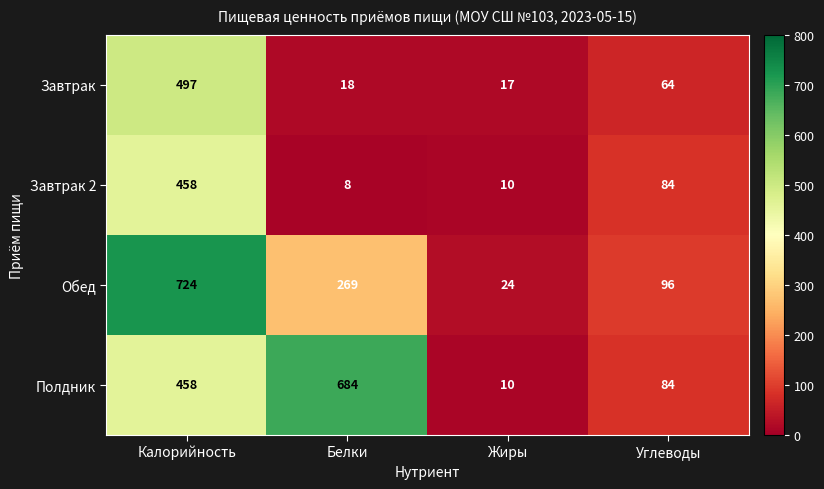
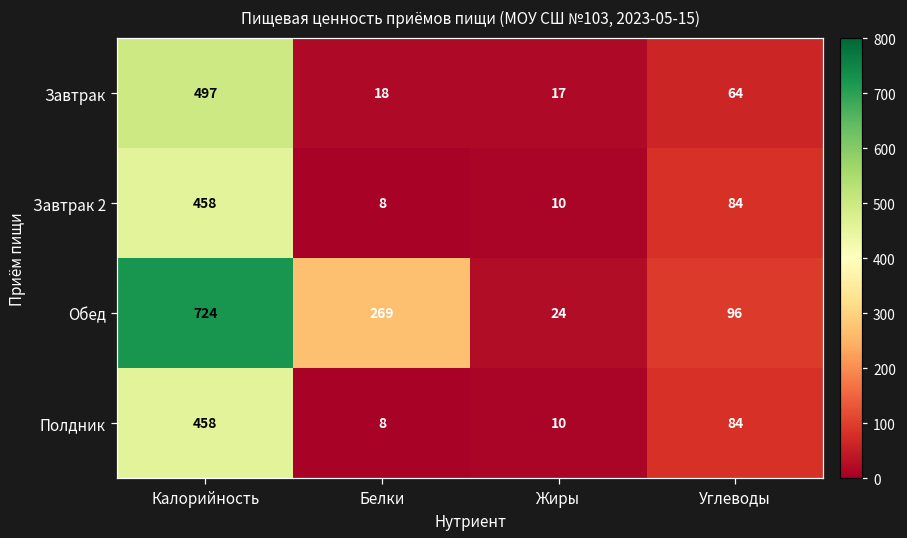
Полдник, Белки: 684 -> 8
